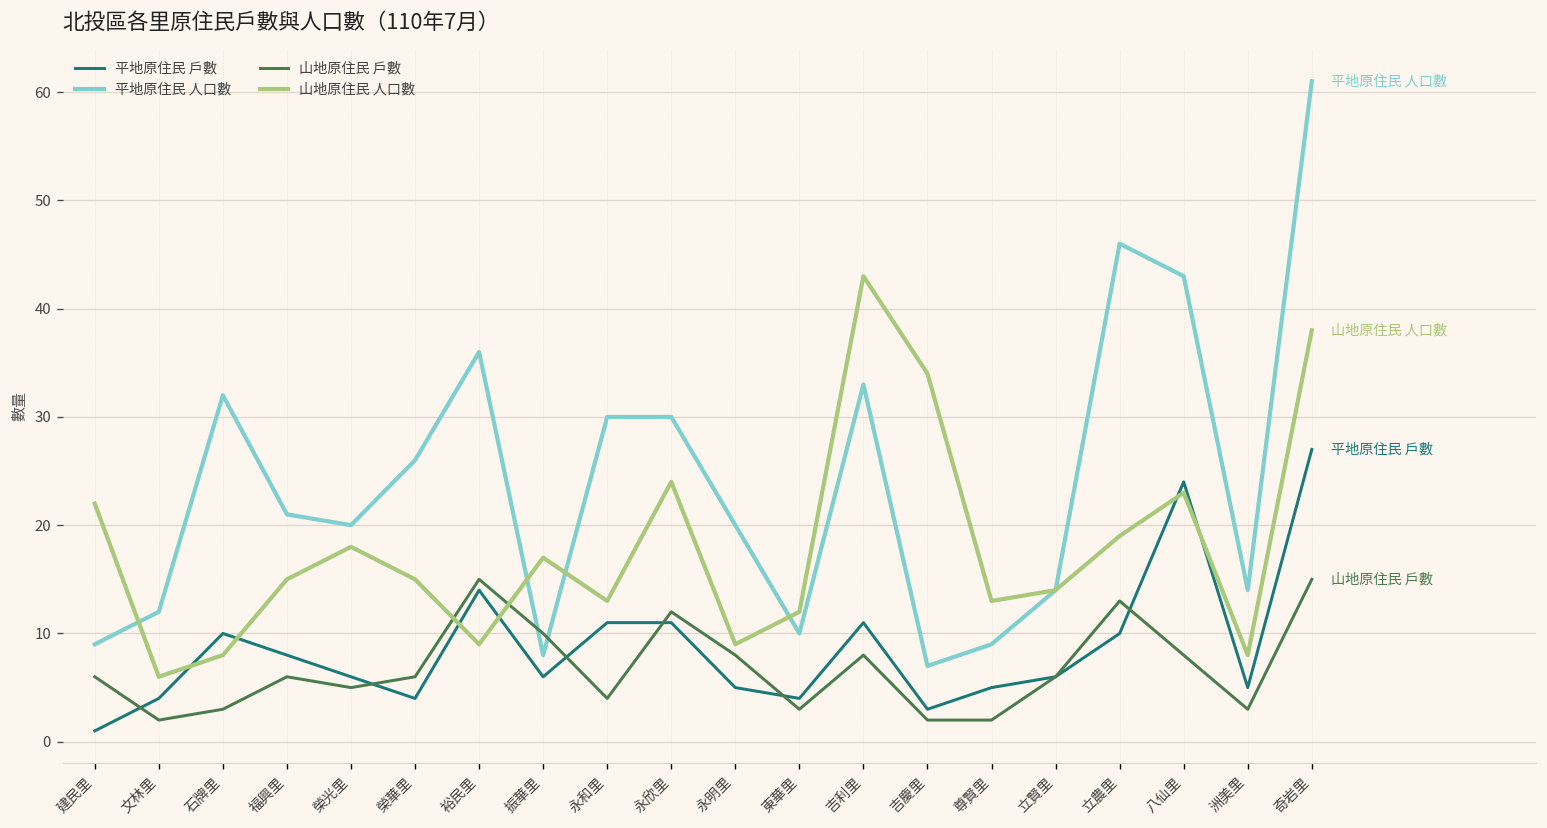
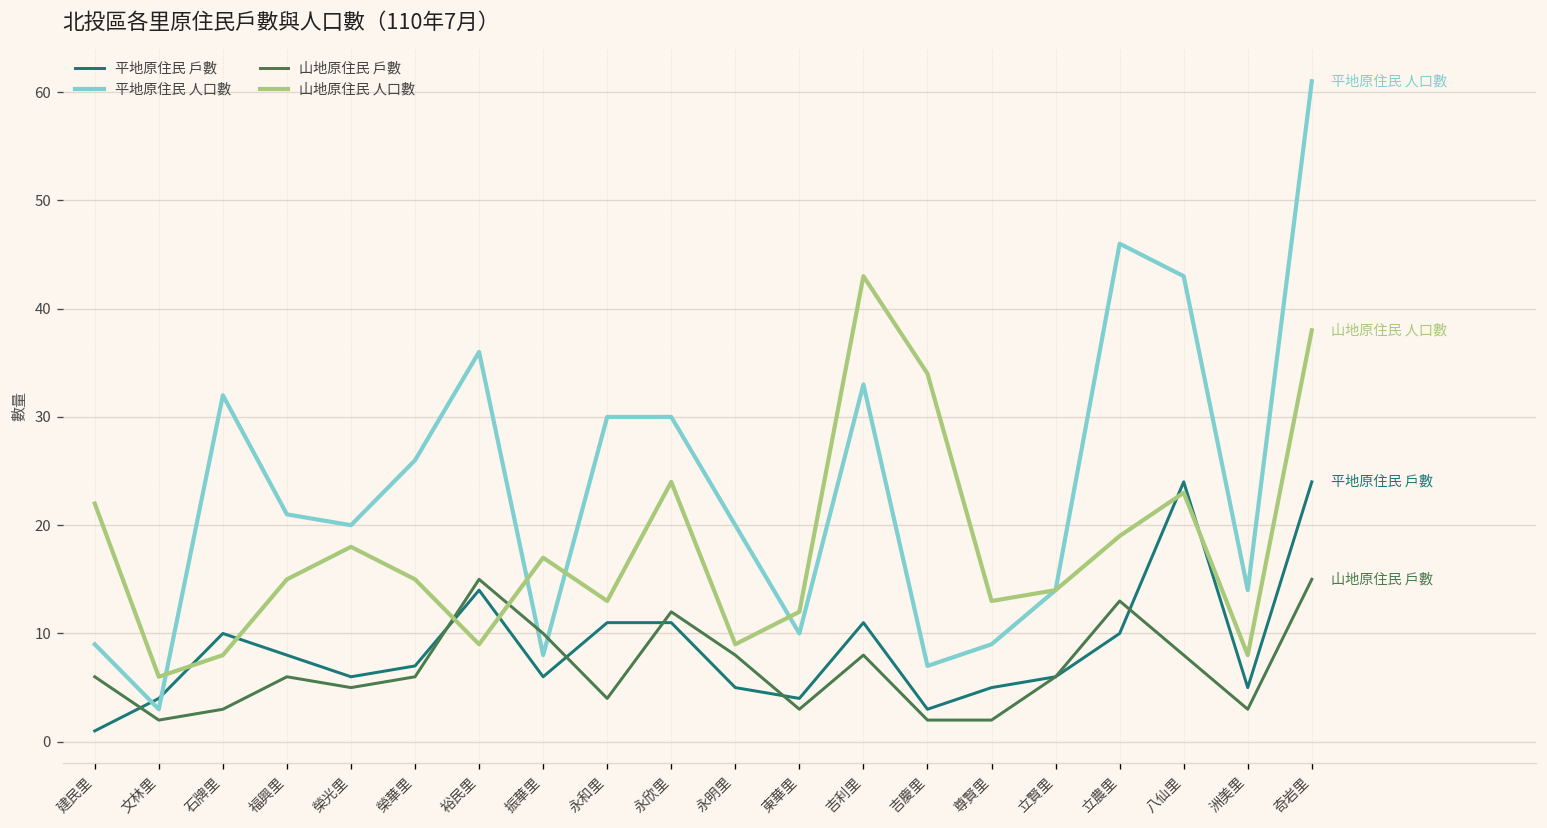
平地原住民 人口數, 文林里: 12 -> 3
平地原住民 戶數, 榮華里: 4 -> 7
平地原住民 戶數, 奇岩里: 27 -> 24
